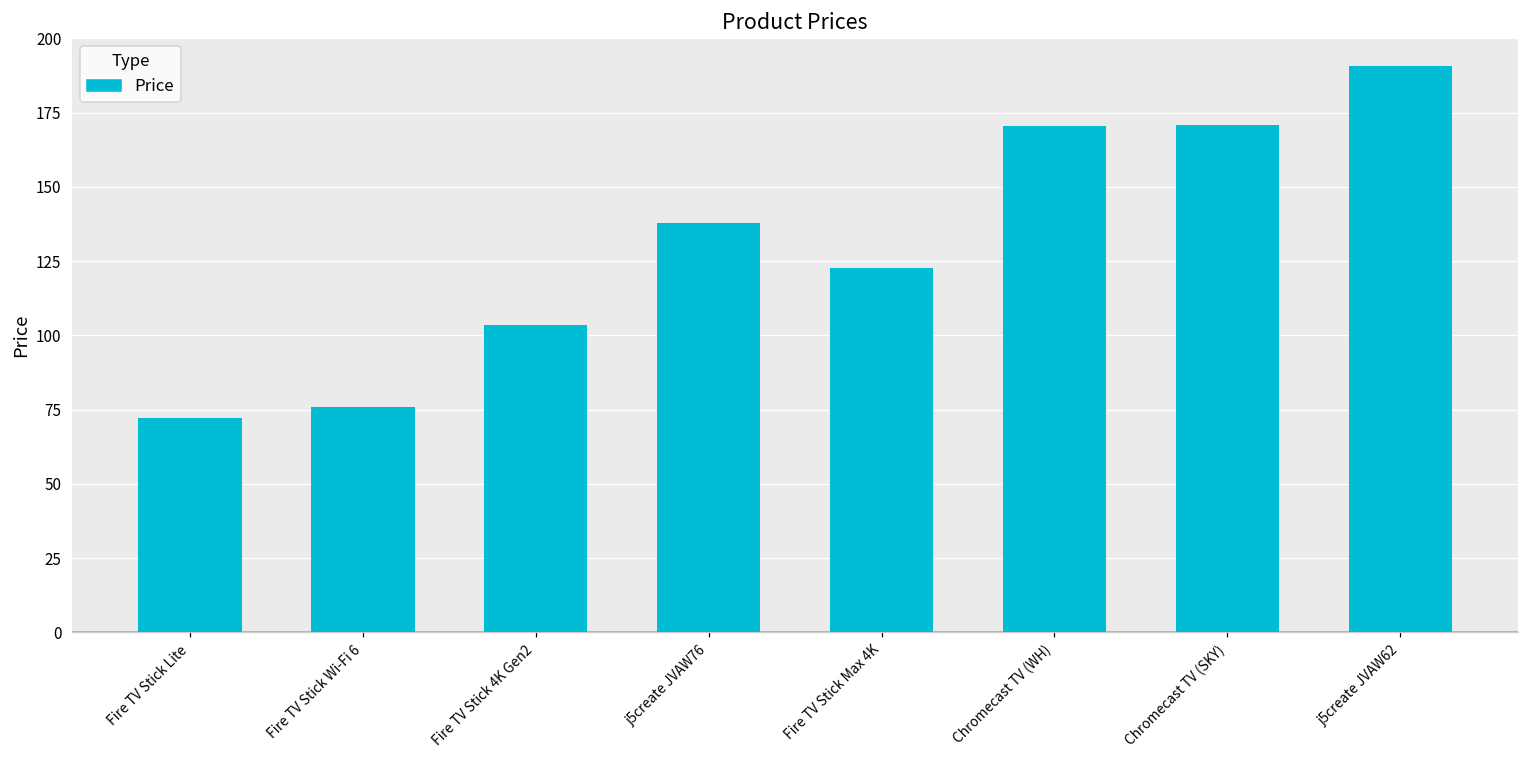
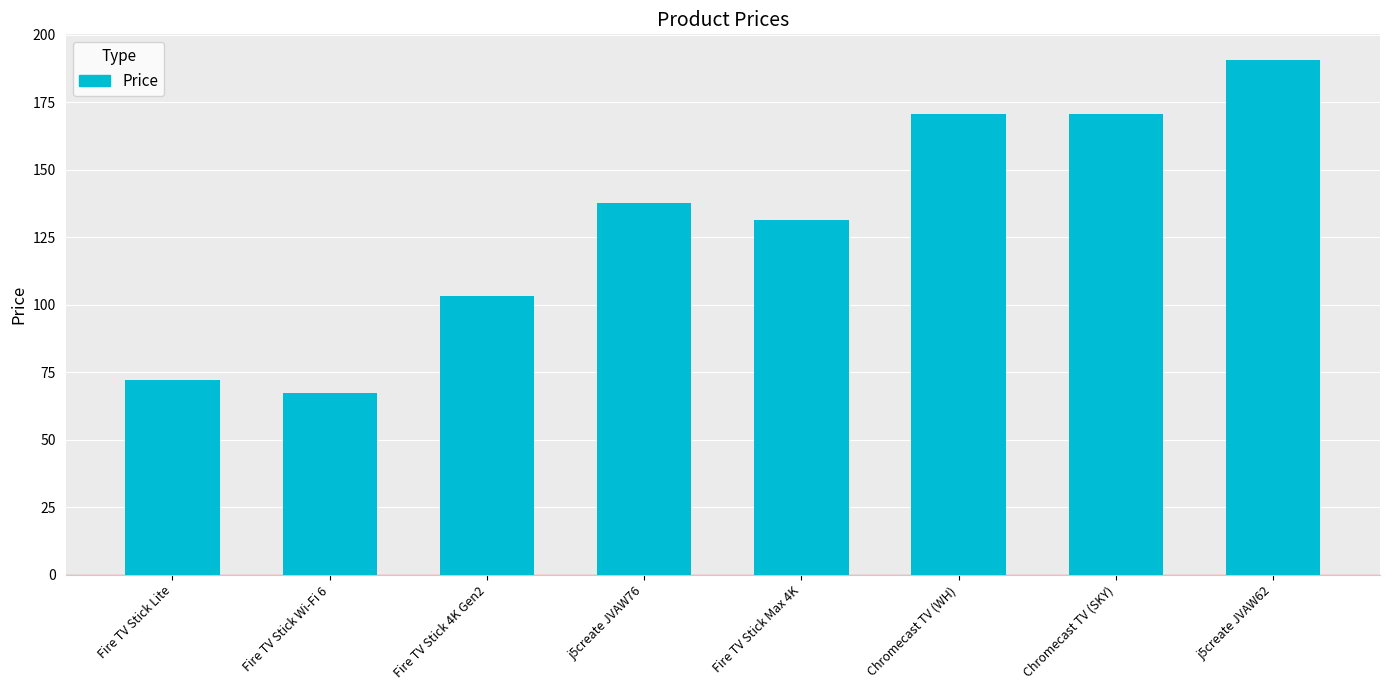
Fire TV Stick Wi-Fi 6: 76 -> 67
Fire TV Stick Max 4K: 123 -> 132
